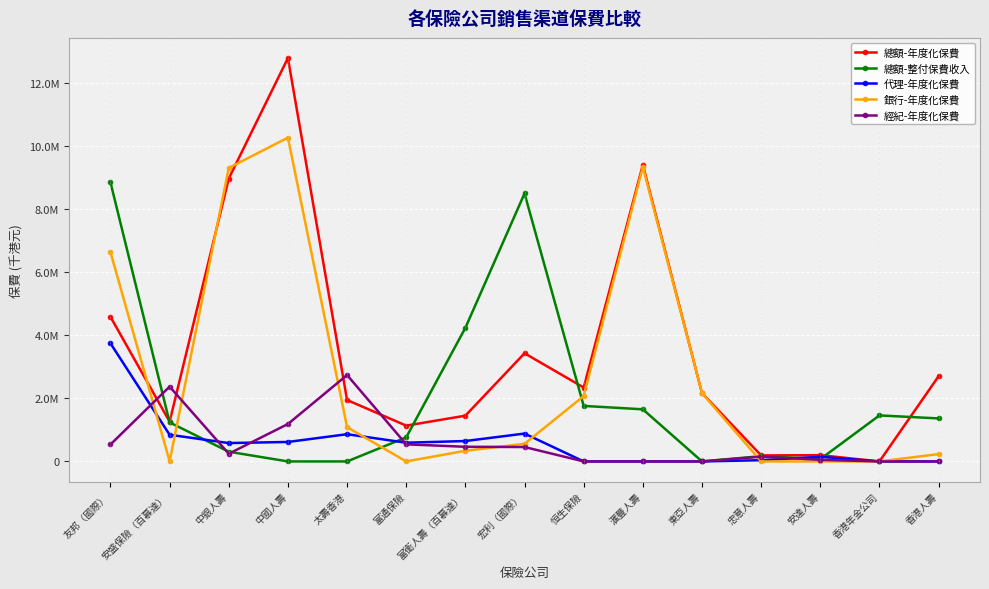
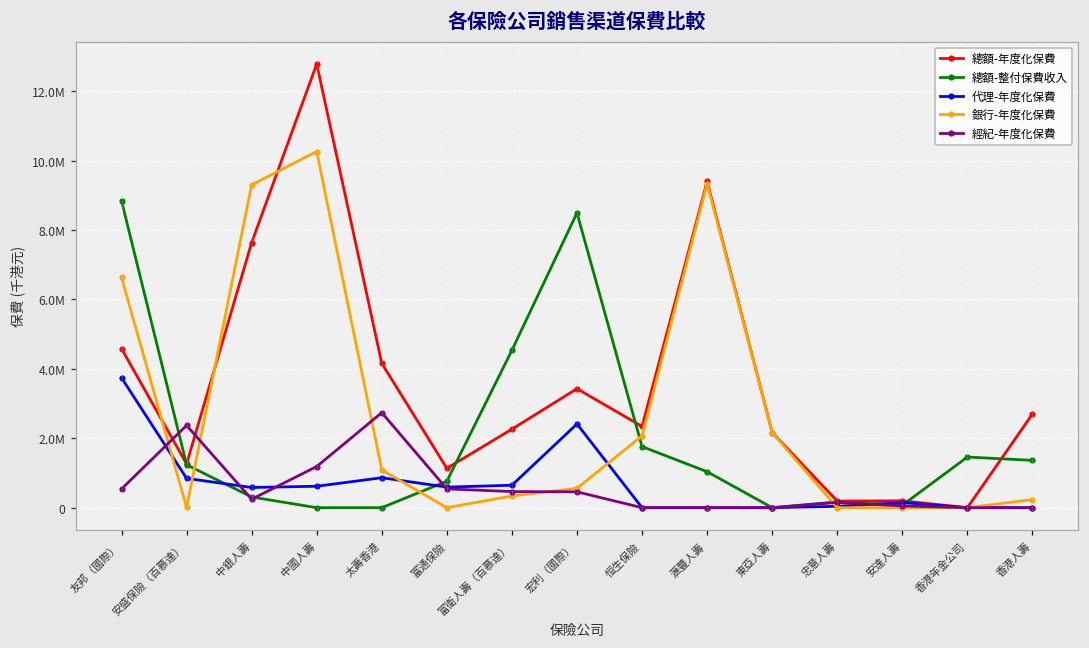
總額-年度化保費, 中銀人壽: 9000000 -> 7600000
總額-年度化保費, 太壽香港: 1900000 -> 4200000
總額-年度化保費, 富衛人壽（百慕達）: 1400000 -> 2300000
總額-整付保費收入, 富衛人壽（百慕達）: 4200000 -> 4500000
代理-年度化保費, 宏利（國際）: 900000 -> 2400000
總額-整付保費收入, 滙豐人壽: 1700000 -> 1000000
